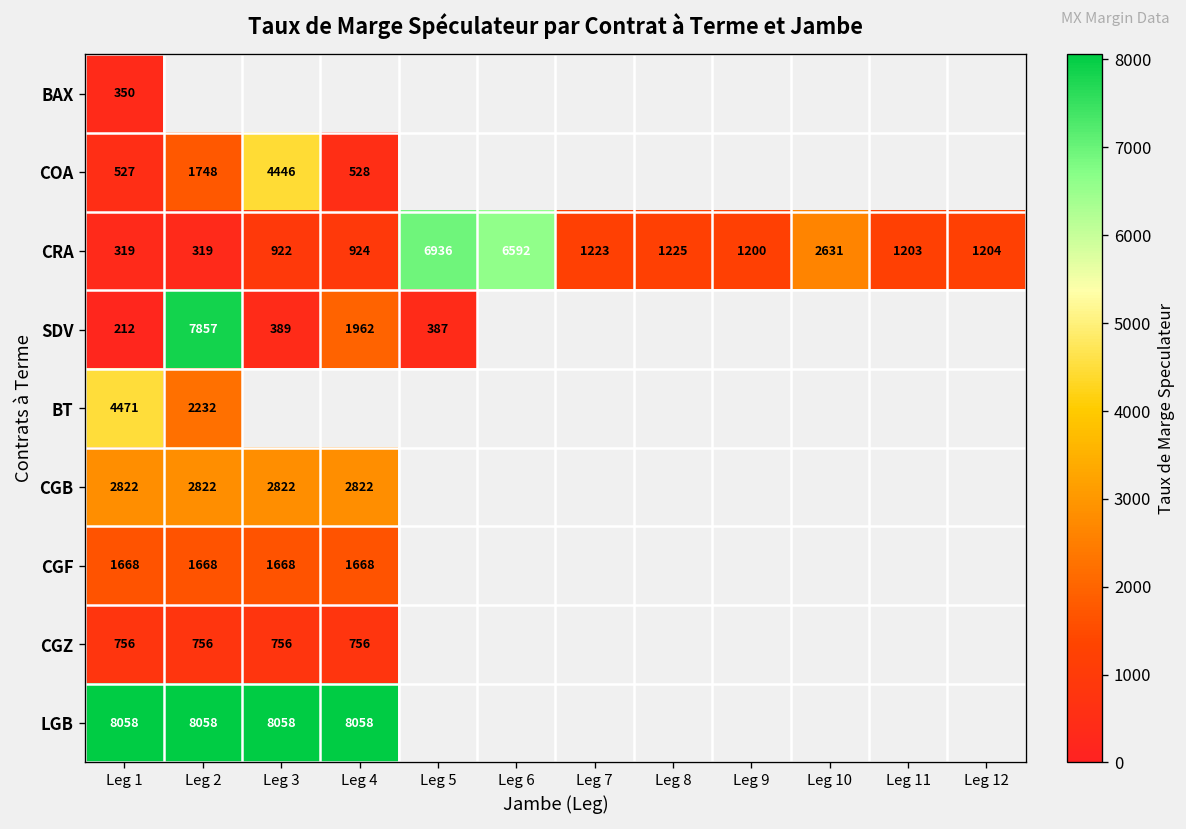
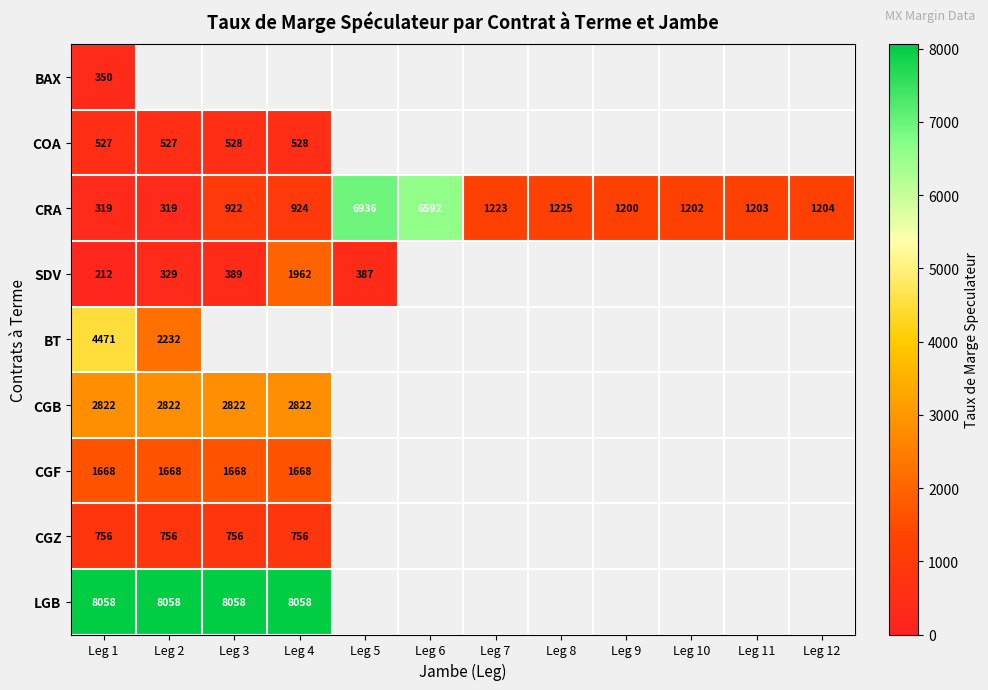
COA, Leg 2: 1748 -> 527
COA, Leg 3: 4446 -> 528
CRA, Leg 10: 2631 -> 1202
SDV, Leg 2: 7857 -> 329
